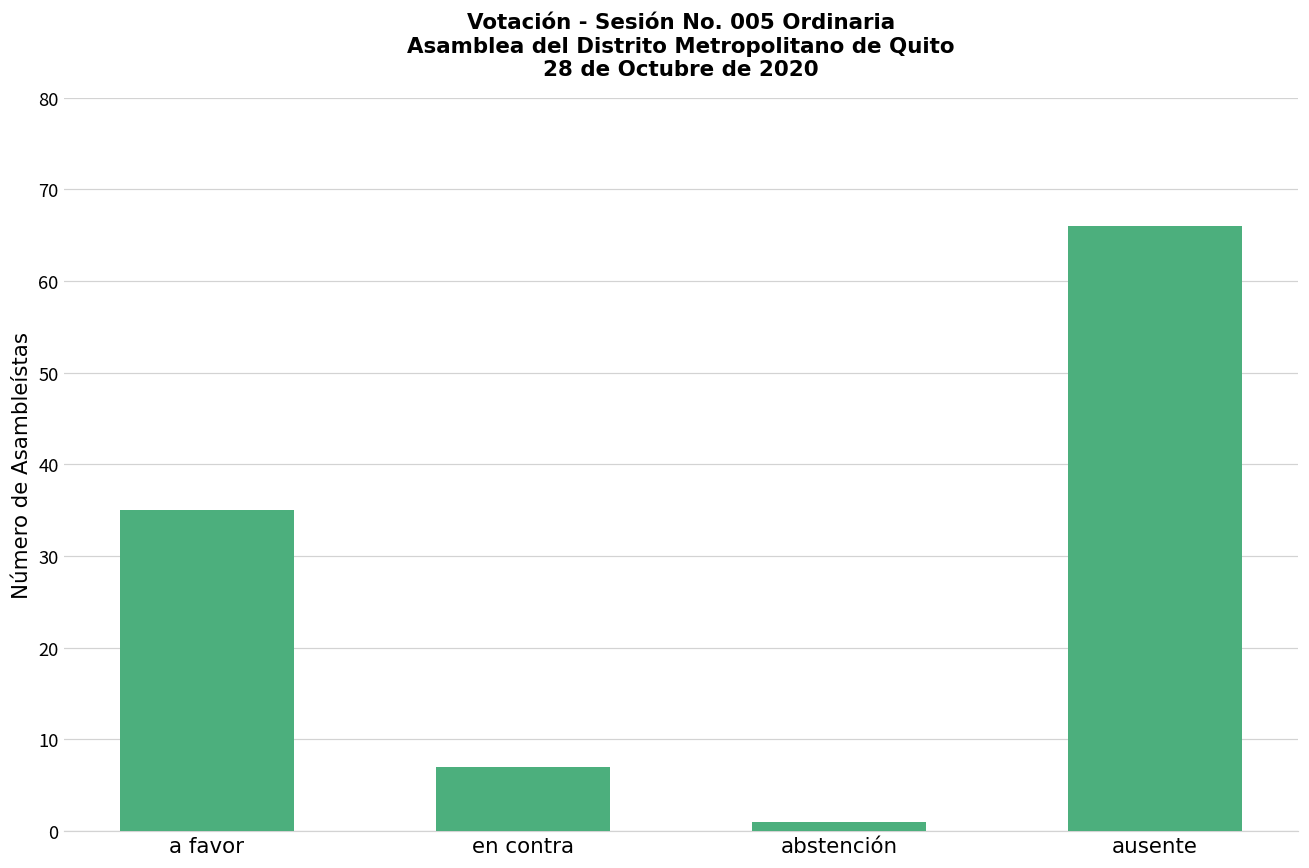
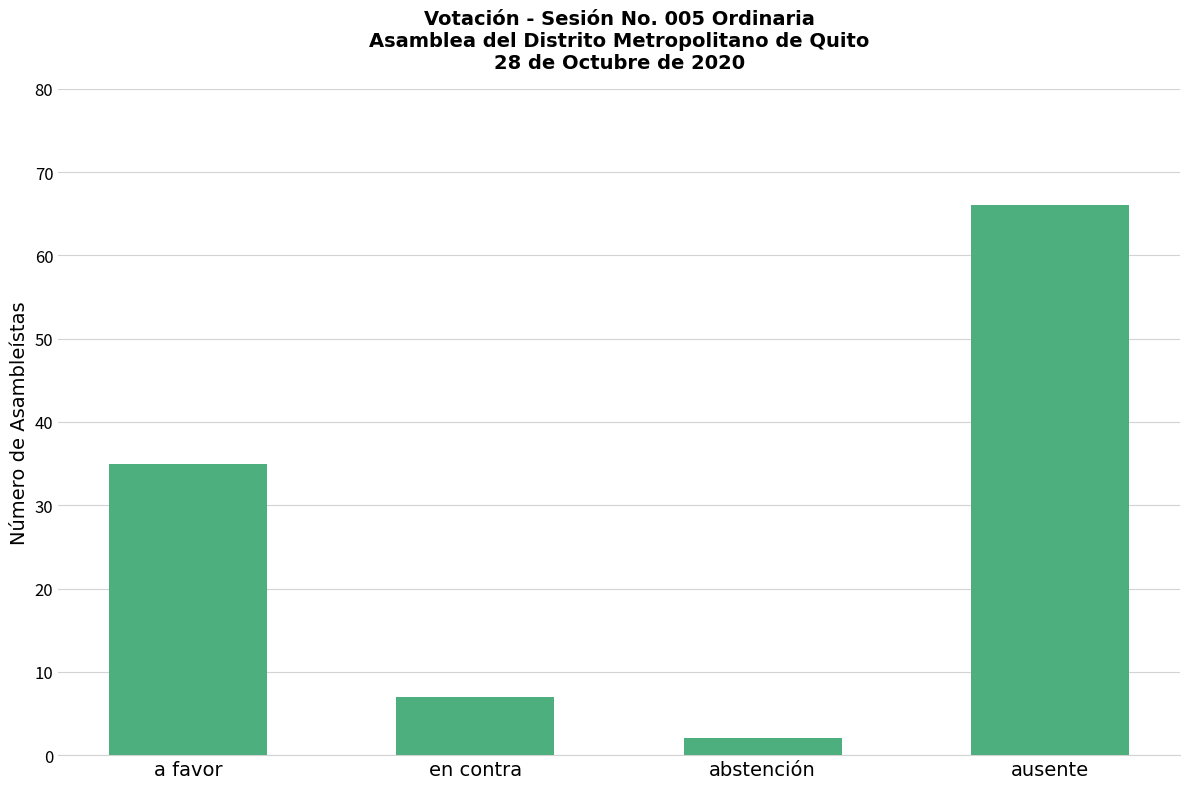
abstención: 1 -> 2
